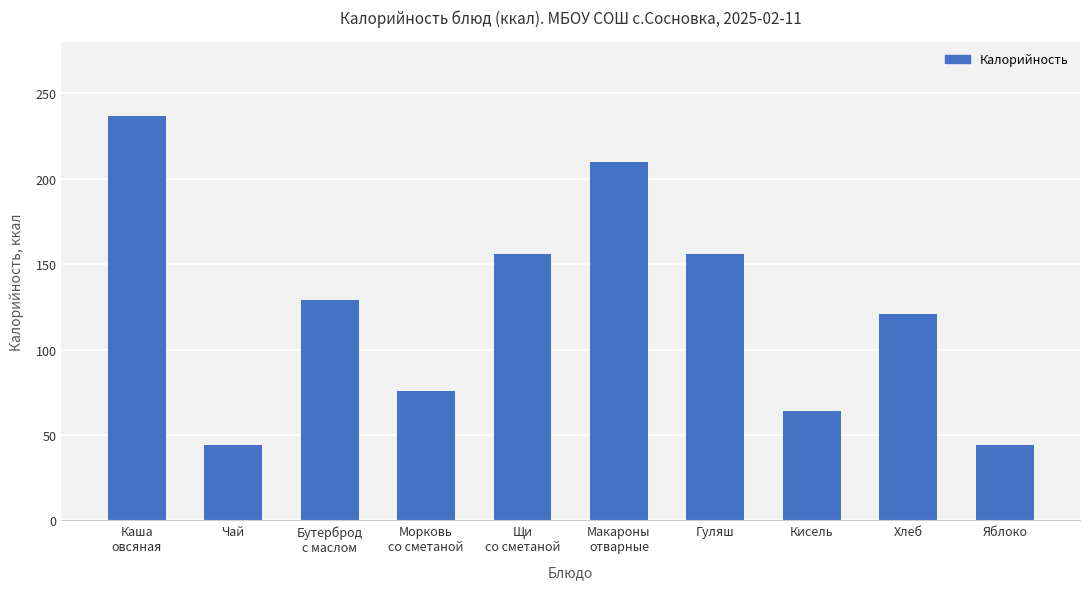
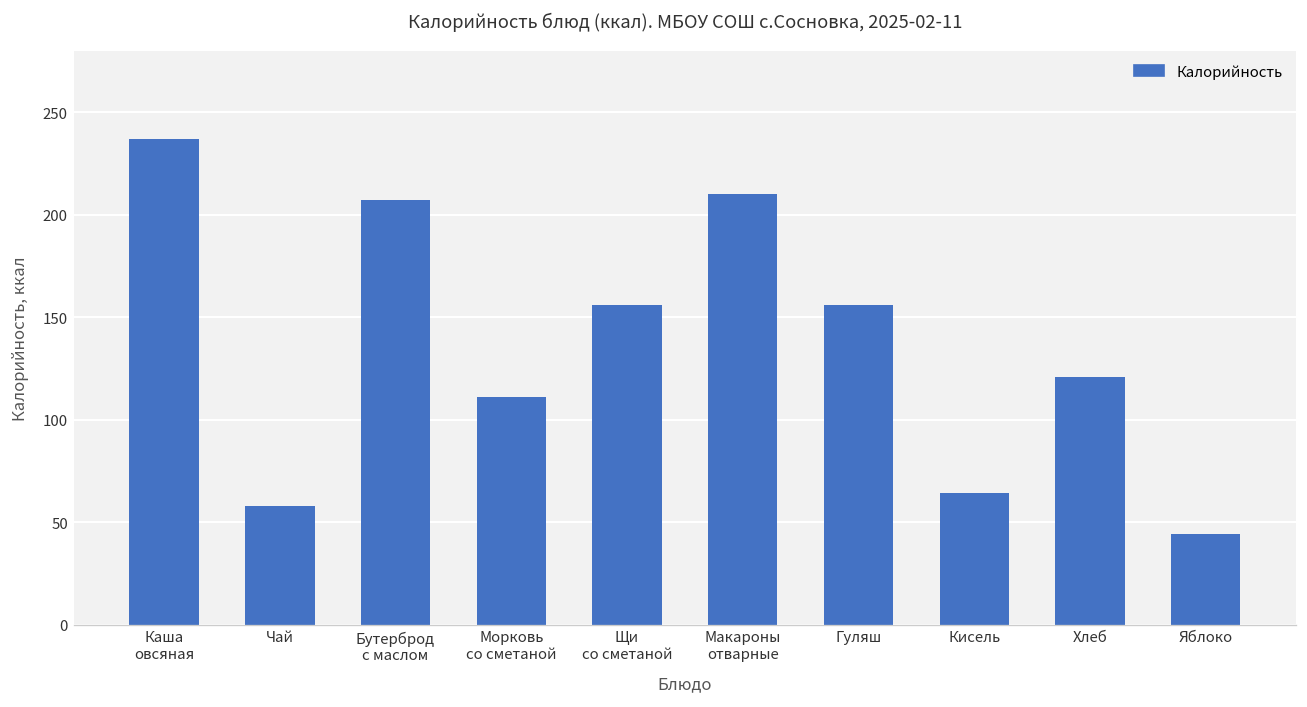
Чай: 44 -> 58
Бутерброд с маслом: 129 -> 207
Морковь со сметаной: 76 -> 111
